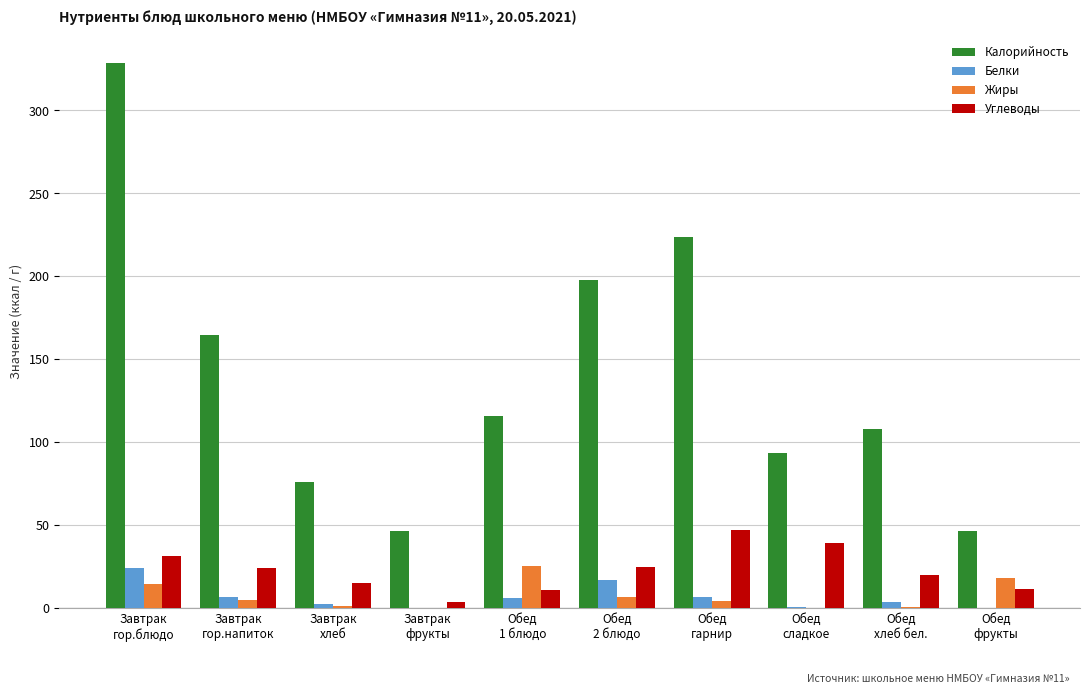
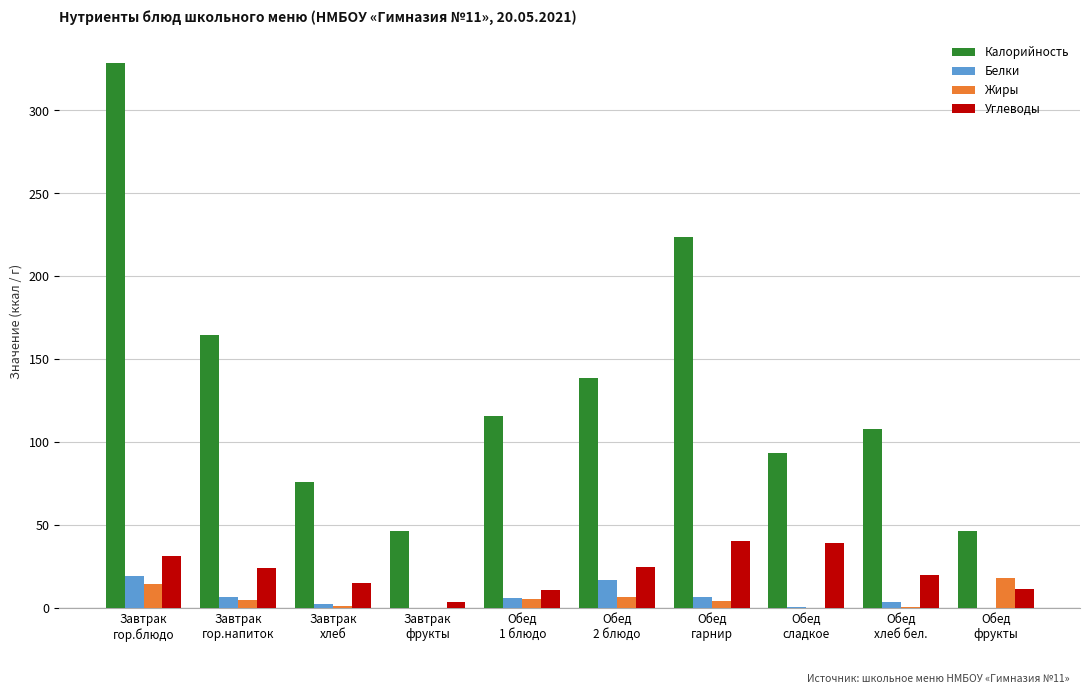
Белки, Завтрак гор.блюдо: 24 -> 19
Жиры, Обед 1 блюдо: 25 -> 5
Калорийность, Обед 2 блюдо: 198 -> 139
Углеводы, Обед гарнир: 47 -> 40
